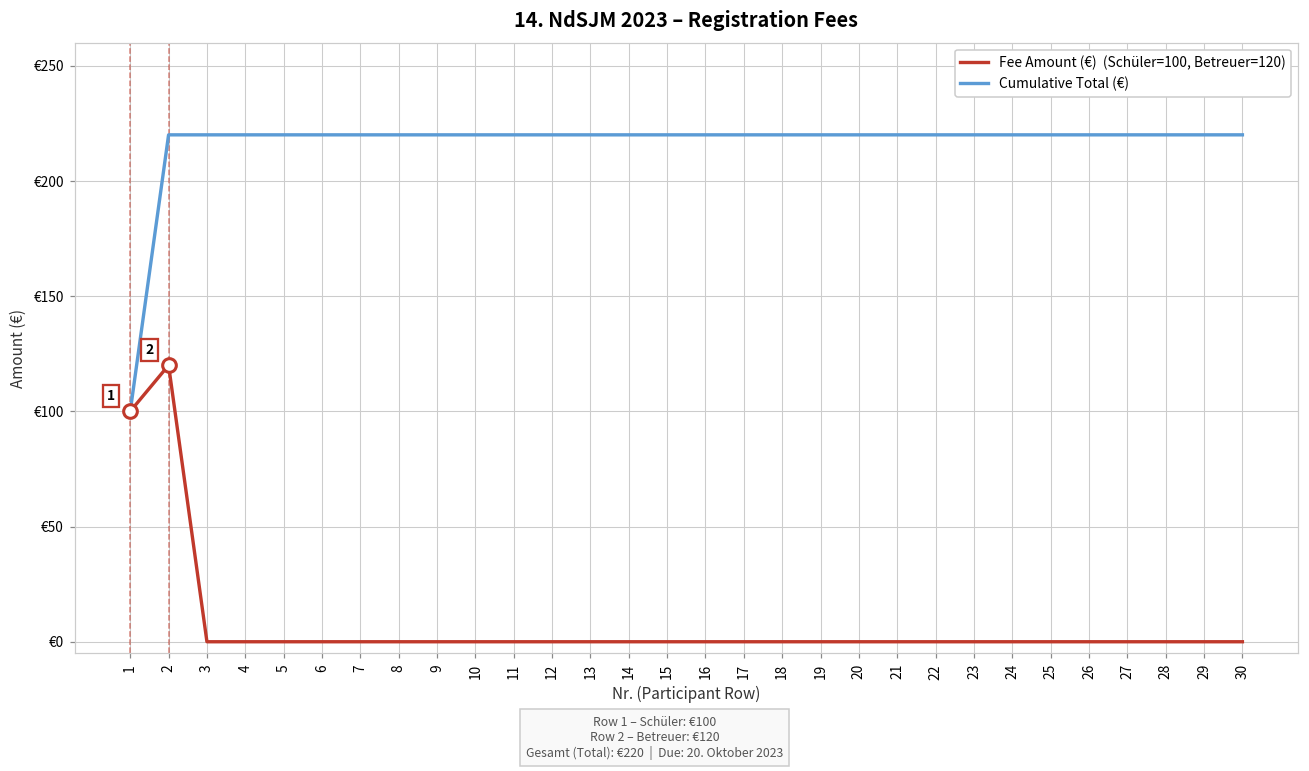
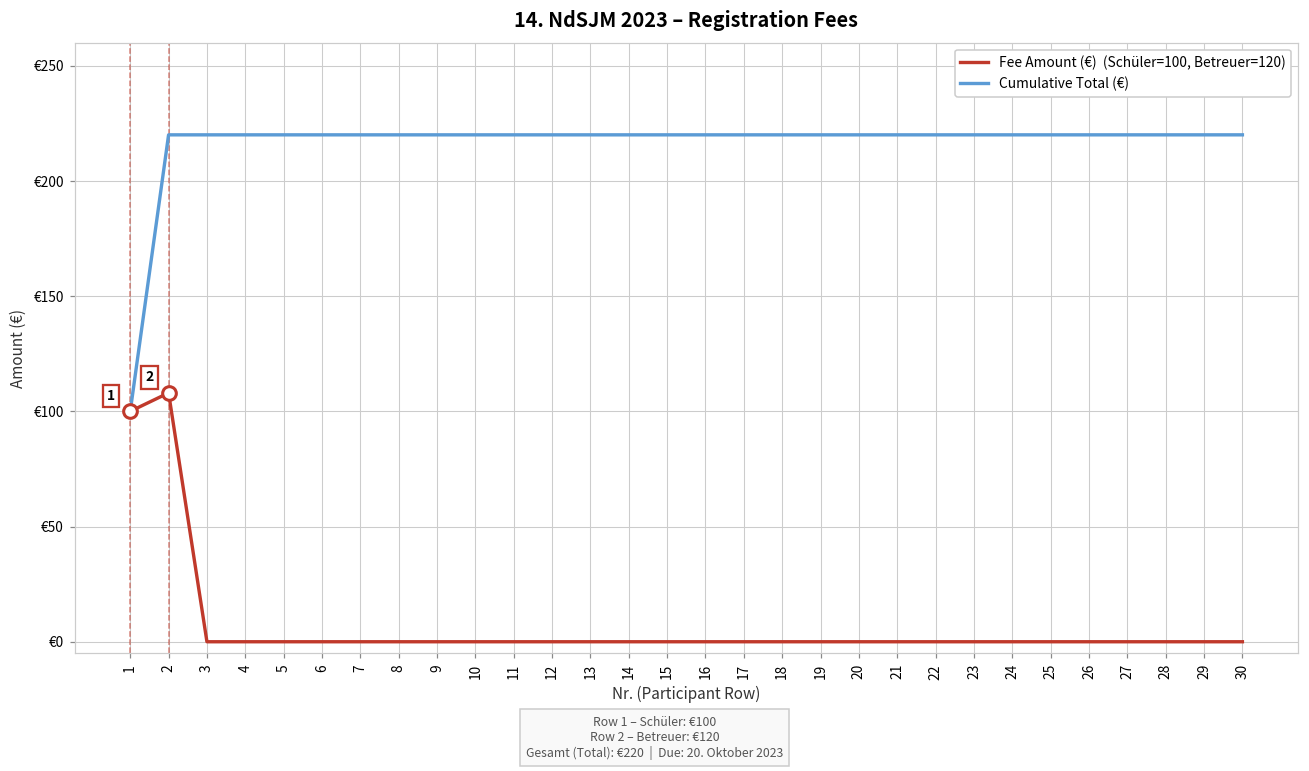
Fee Amount (€) (Schüler=100, Betreuer=120), 2: €120 -> €108
